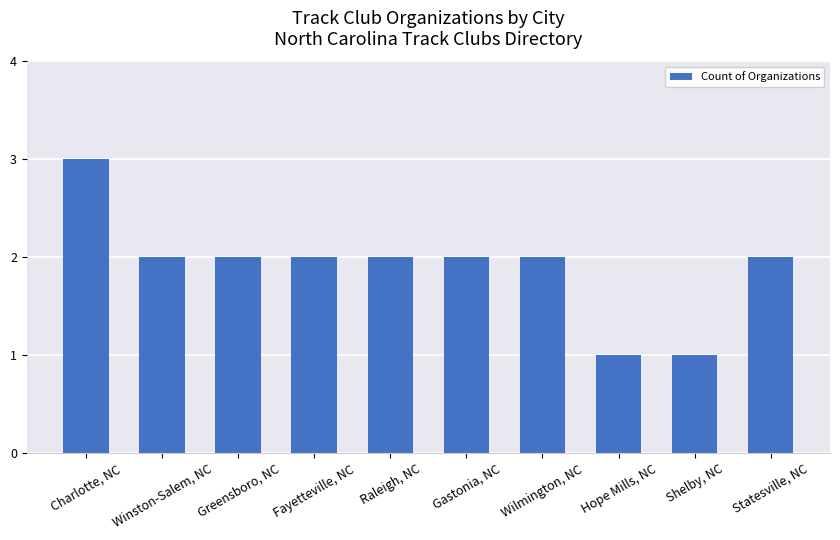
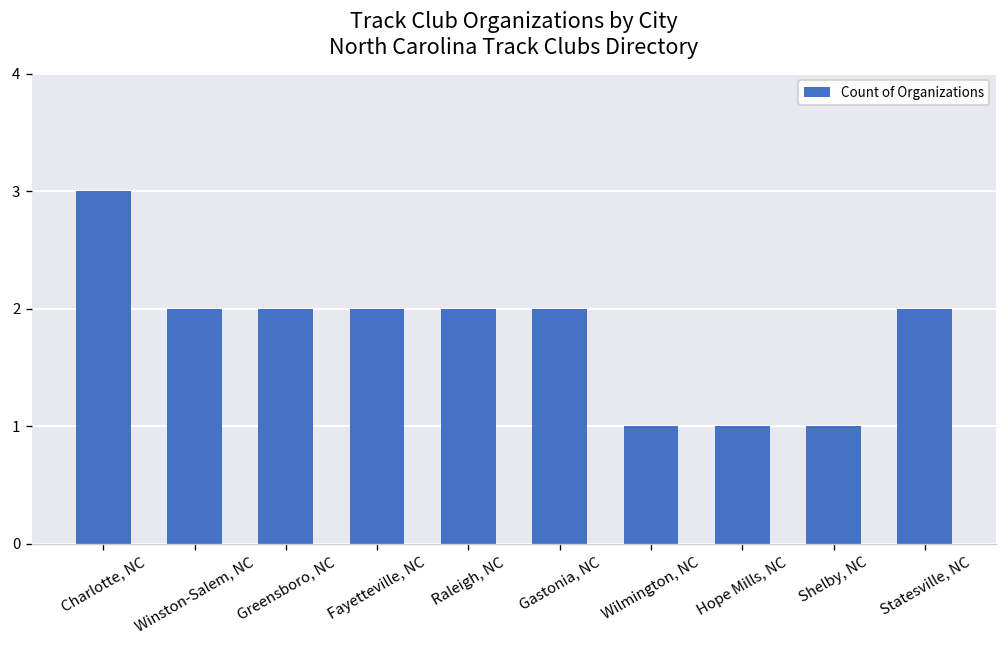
Wilmington, NC: 2 -> 1
